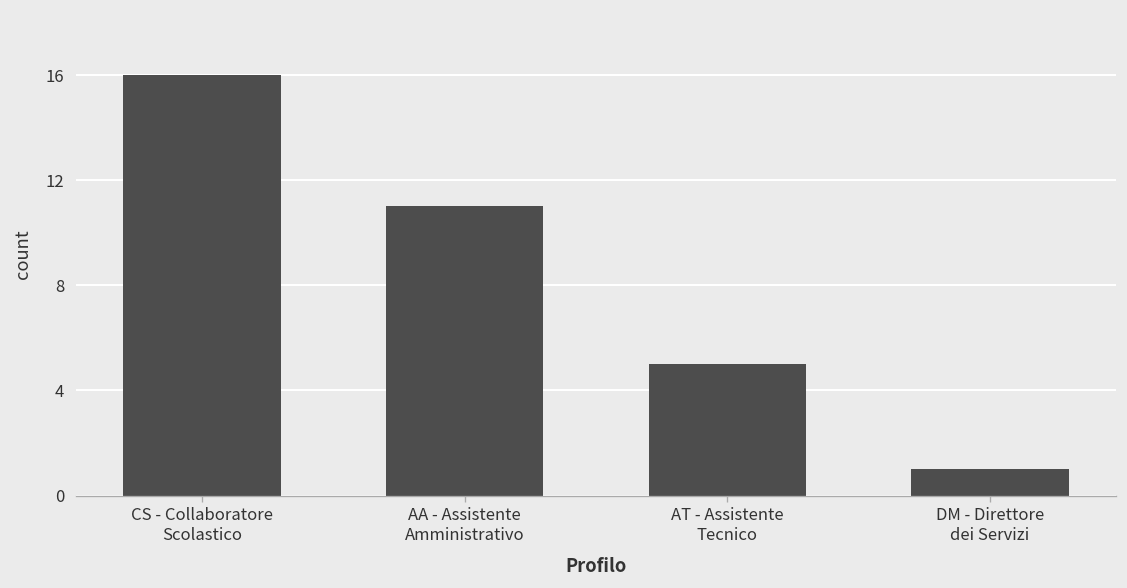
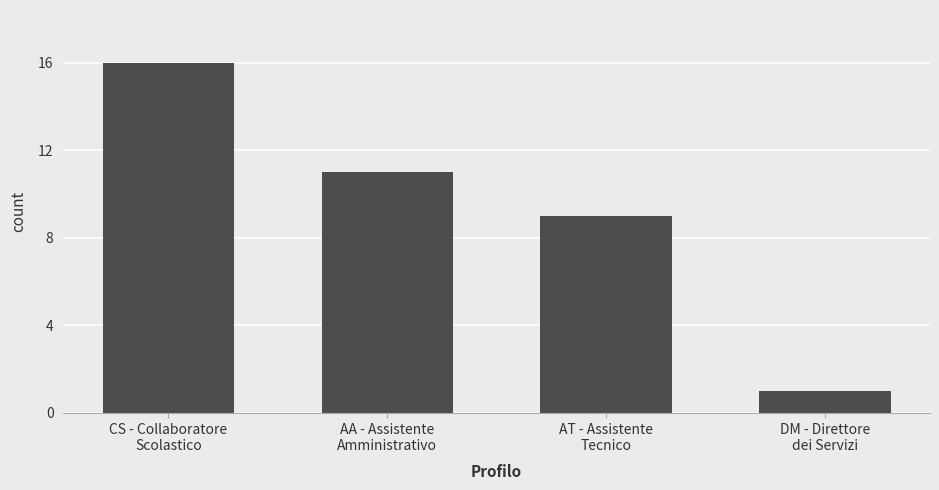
AT - Assistente Tecnico: 5 -> 9
